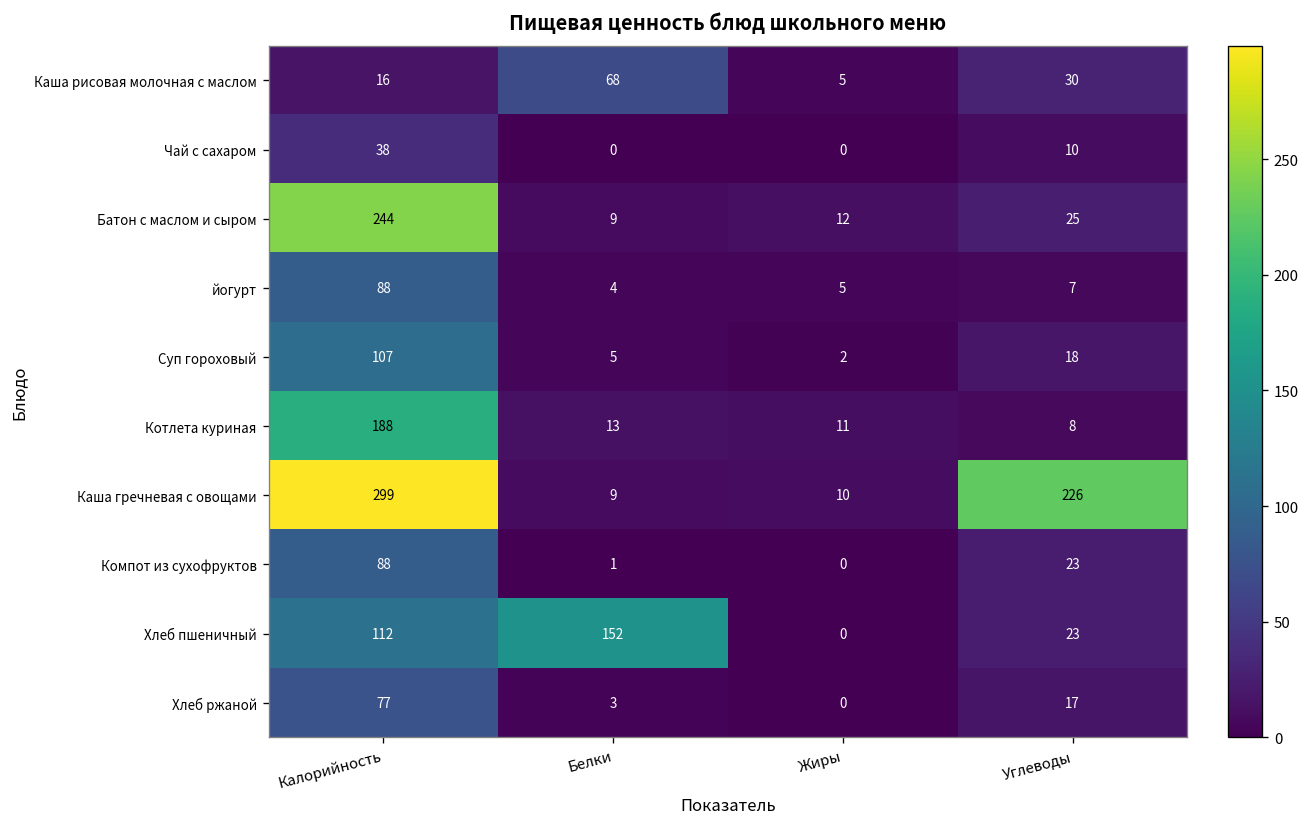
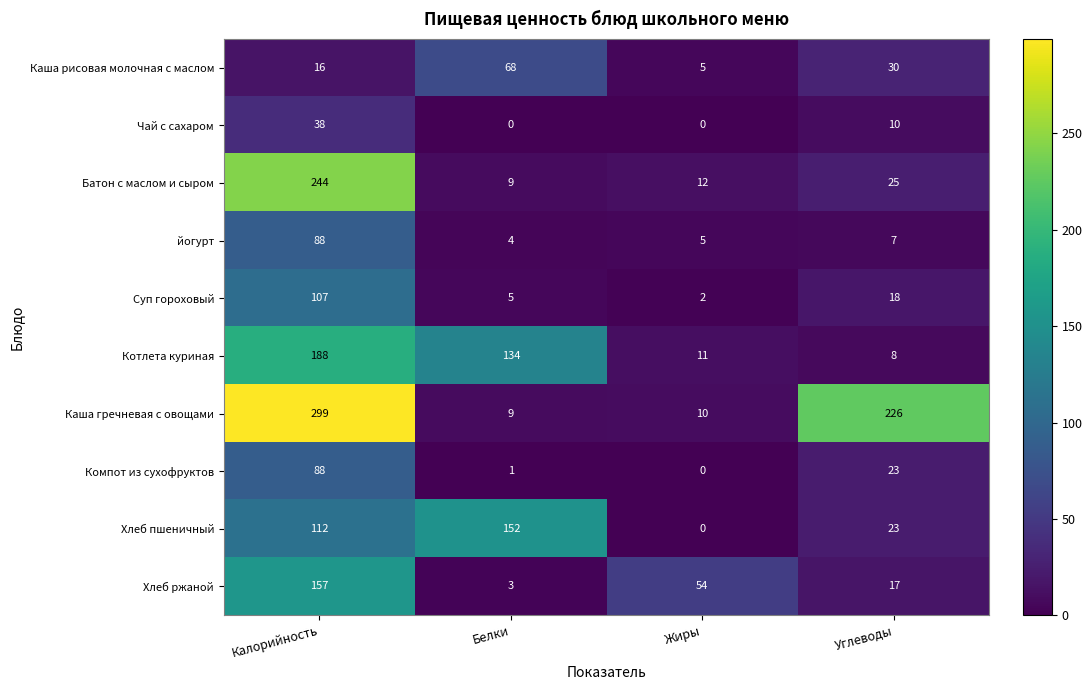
Котлета куриная, Белки: 13 -> 134
Хлеб ржаной, Калорийность: 77 -> 157
Хлеб ржаной, Жиры: 0 -> 54
